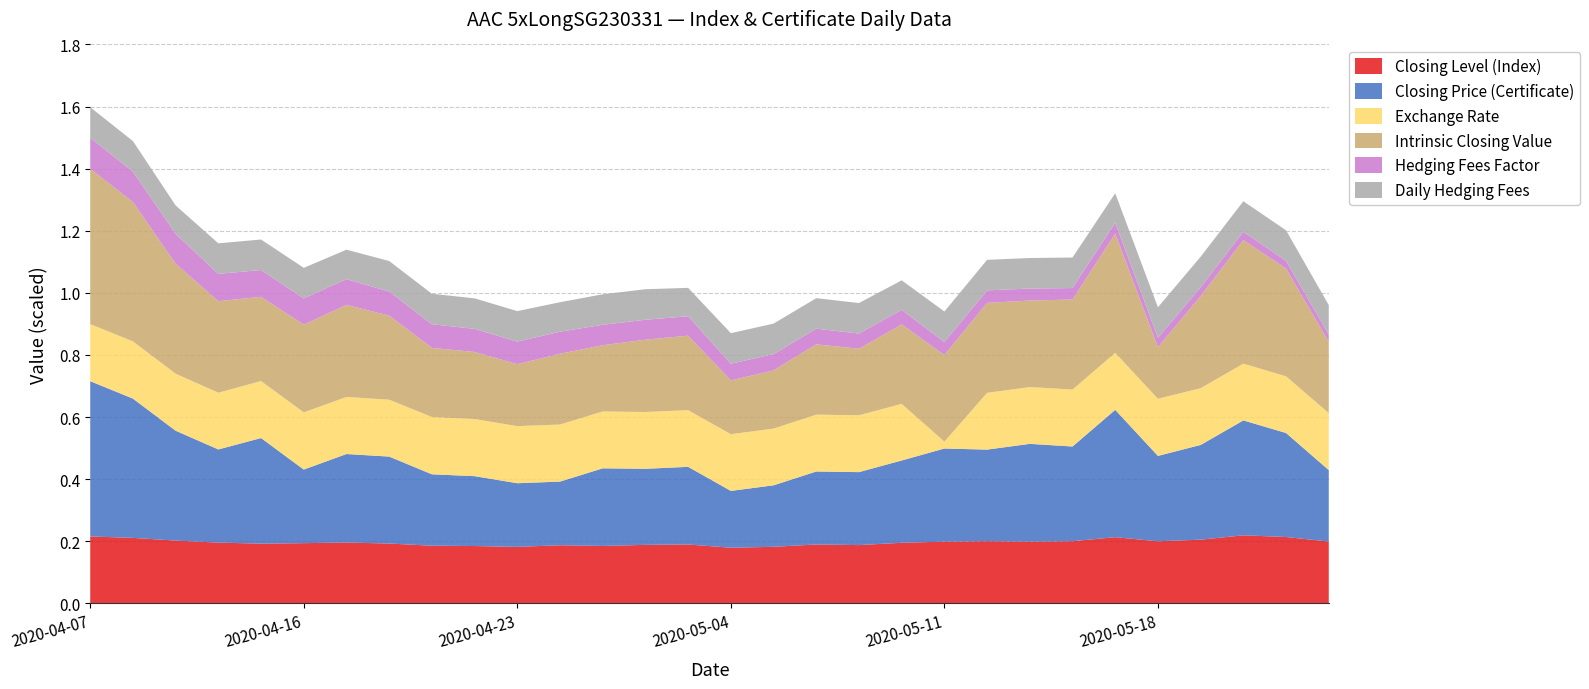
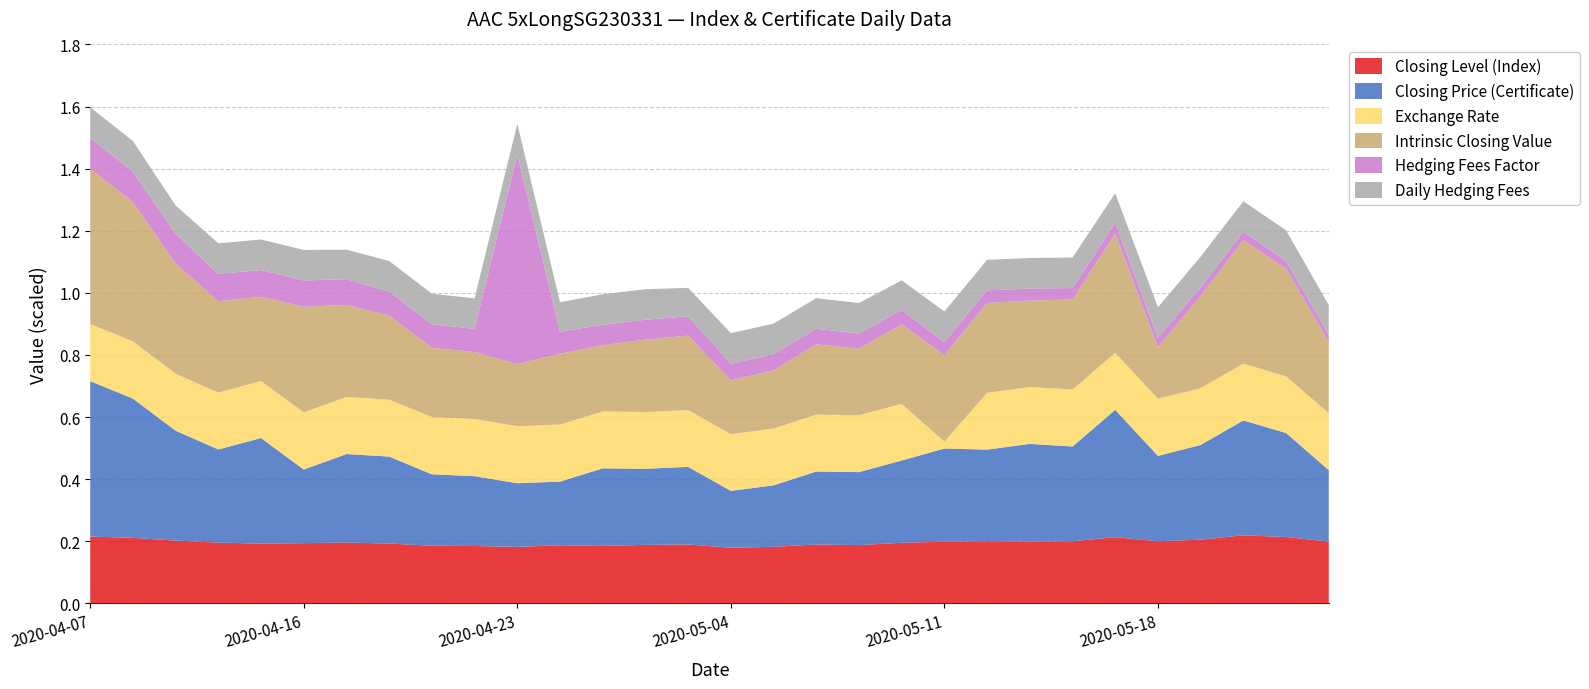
Intrinsic Closing Value, 2020-04-16: 0.28 -> 0.34
Hedging Fees Factor, 2020-04-23: 0.07 -> 0.68
